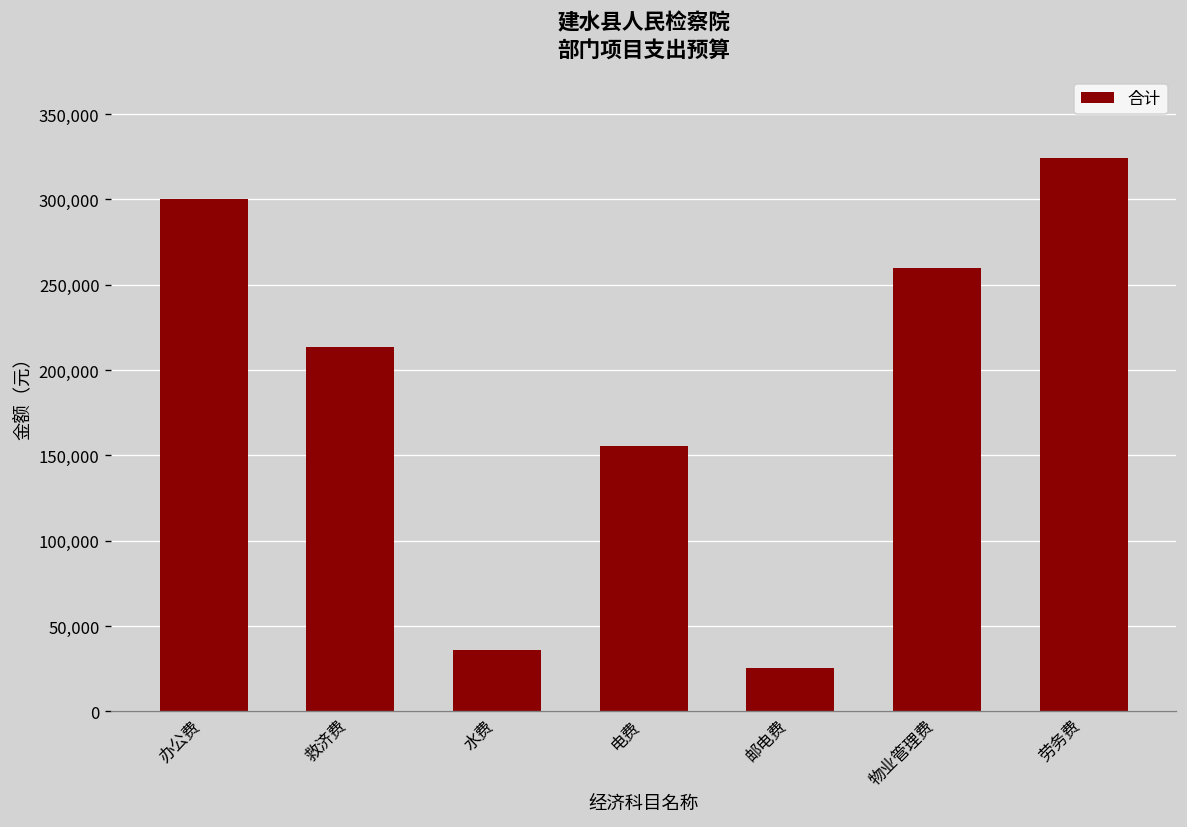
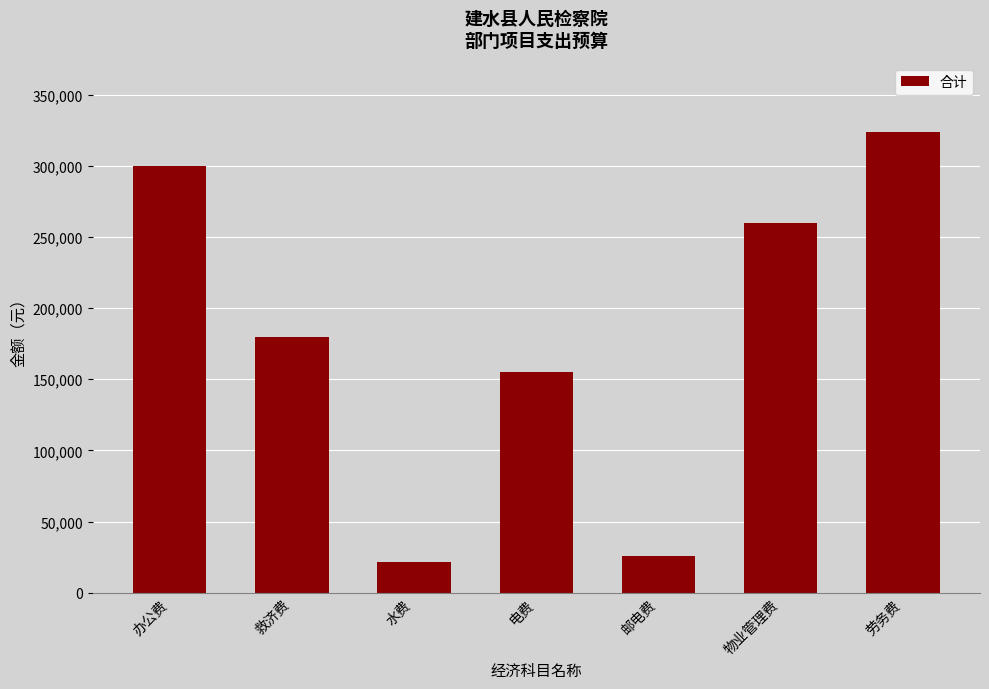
救济费: 213,000 -> 180,000
水费: 36,000 -> 22,000
